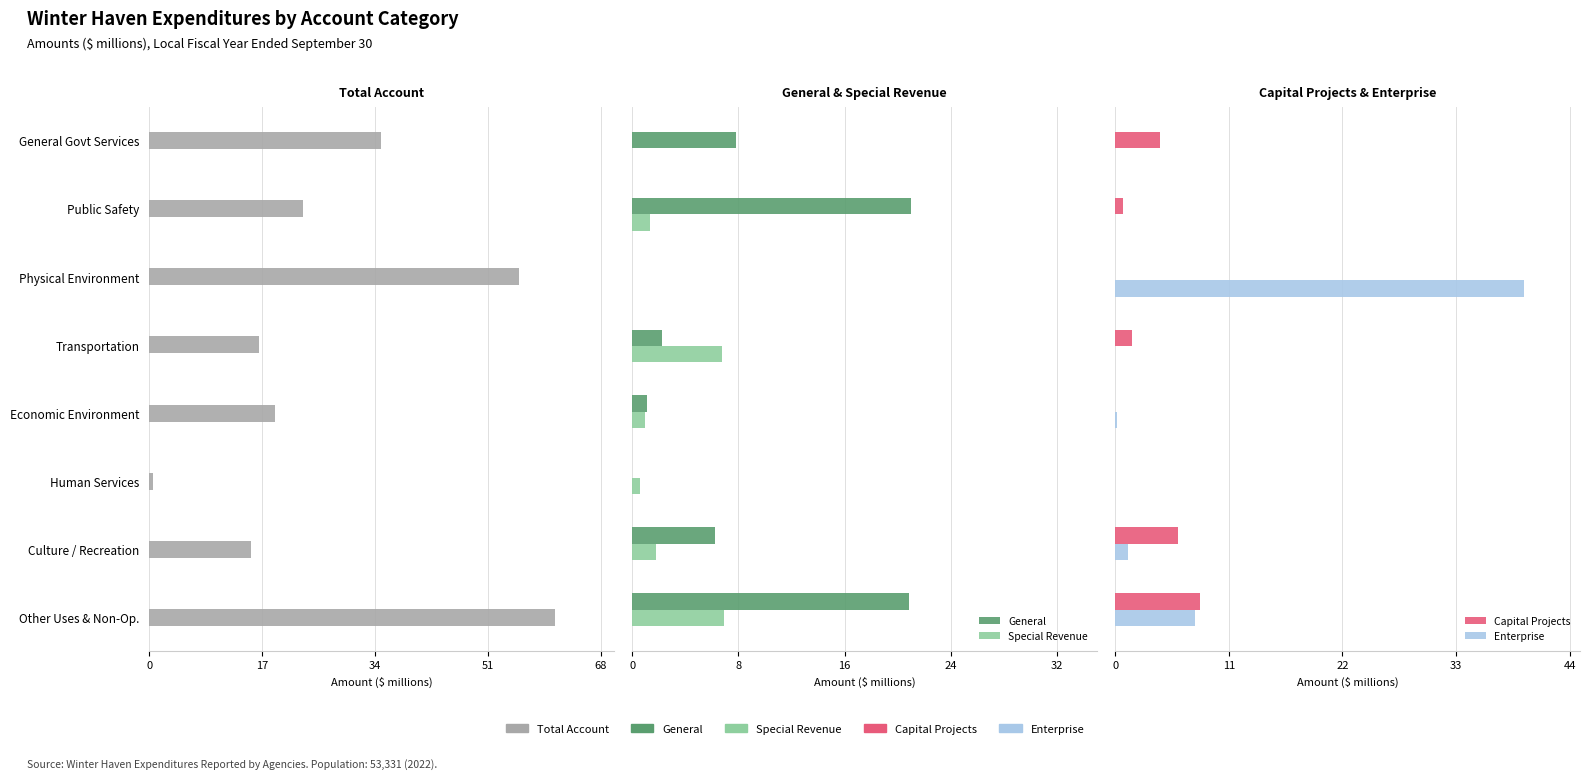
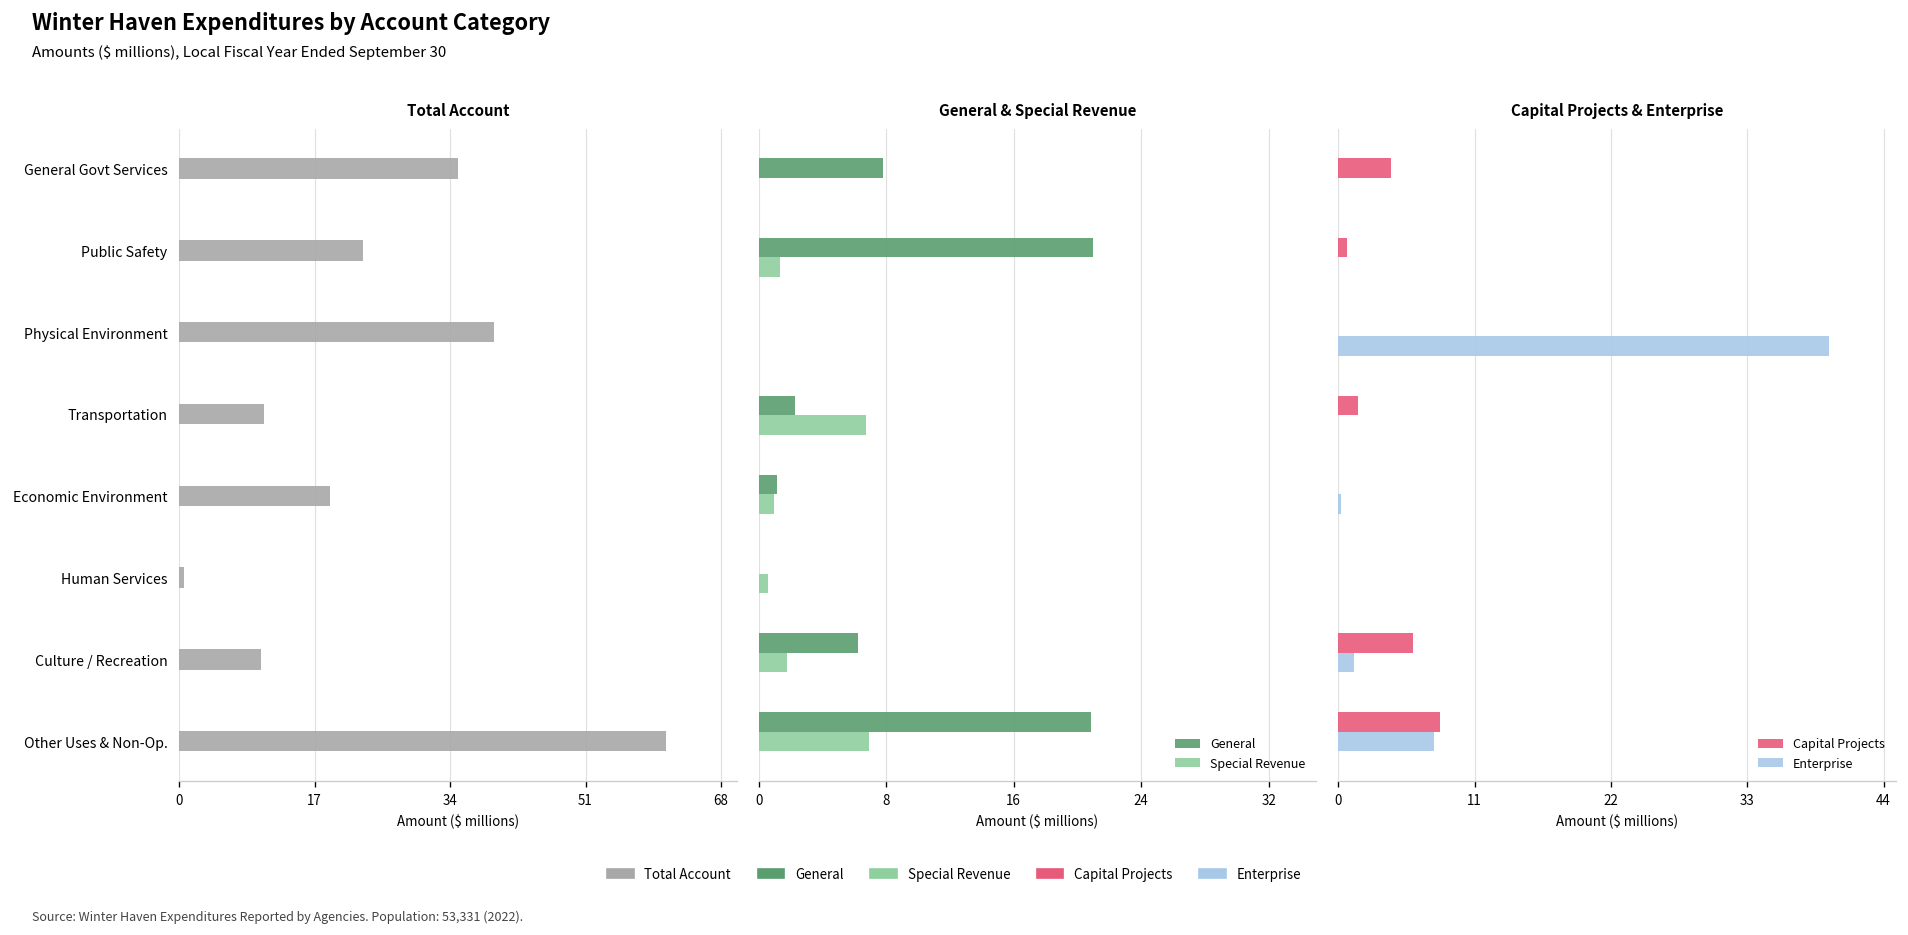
Total Account, Physical Environment: 56 -> 40
Total Account, Transportation: 17 -> 11
Total Account, Culture / Recreation: 15 -> 10
